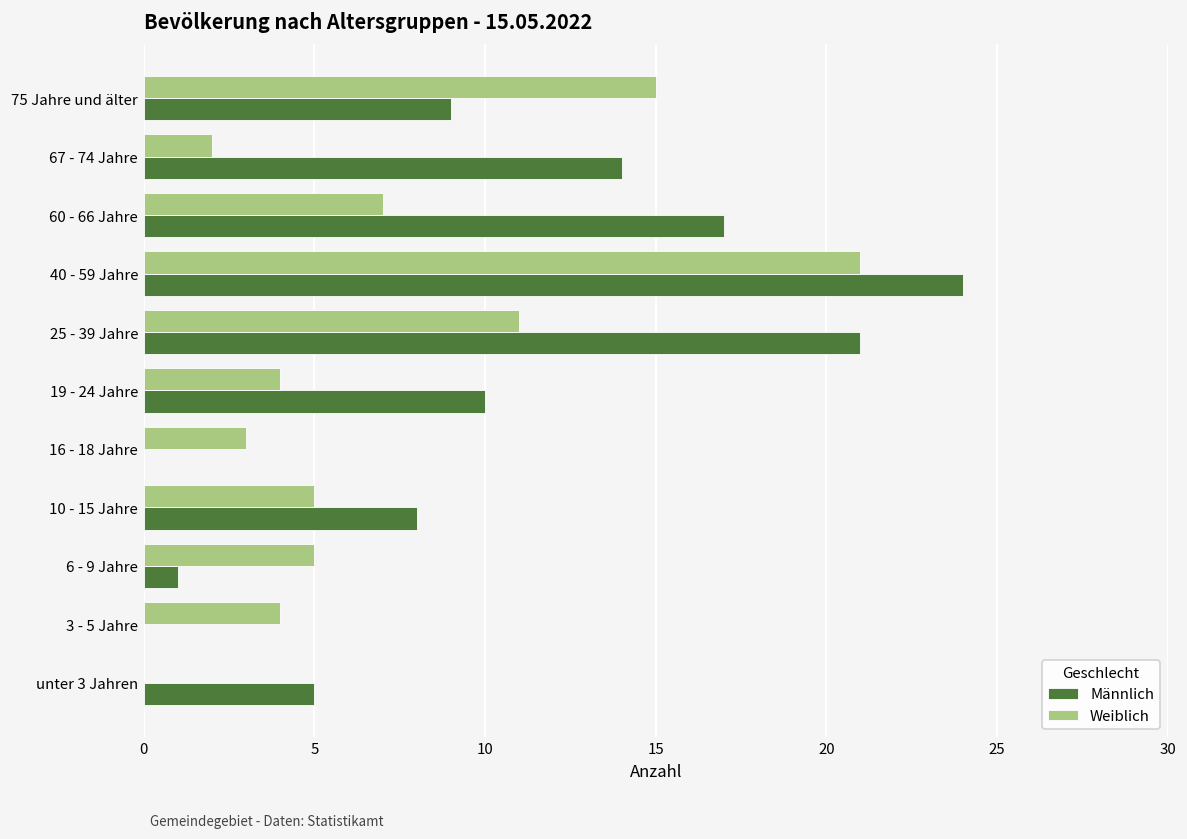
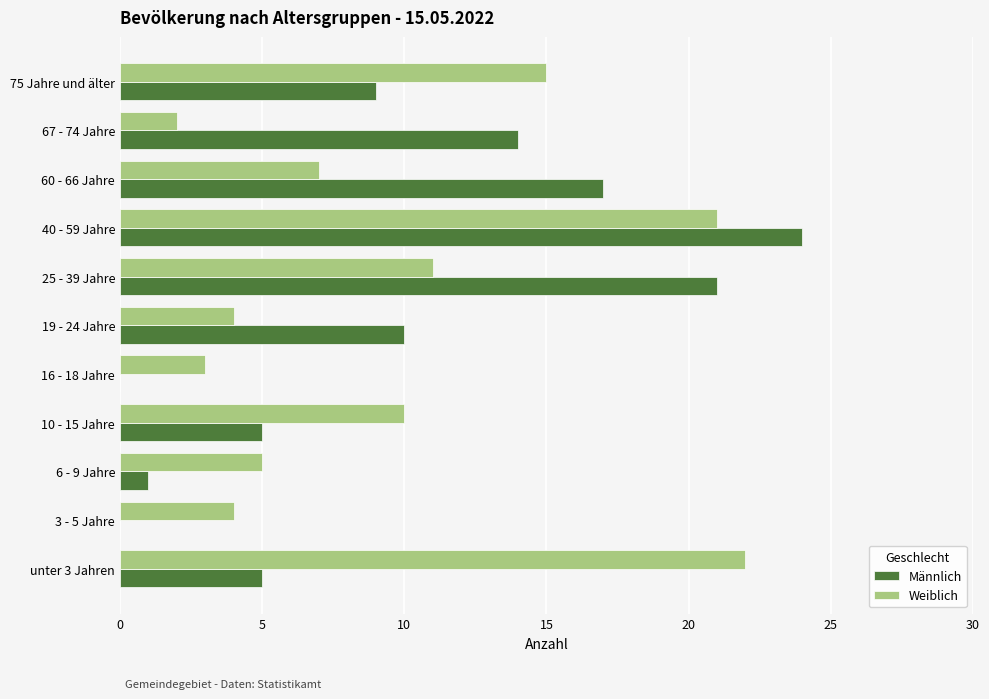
Weiblich, 10 - 15 Jahre: 5 -> 10
Männlich, 10 - 15 Jahre: 8 -> 5
Weiblich, unter 3 Jahren: 0 -> 22
